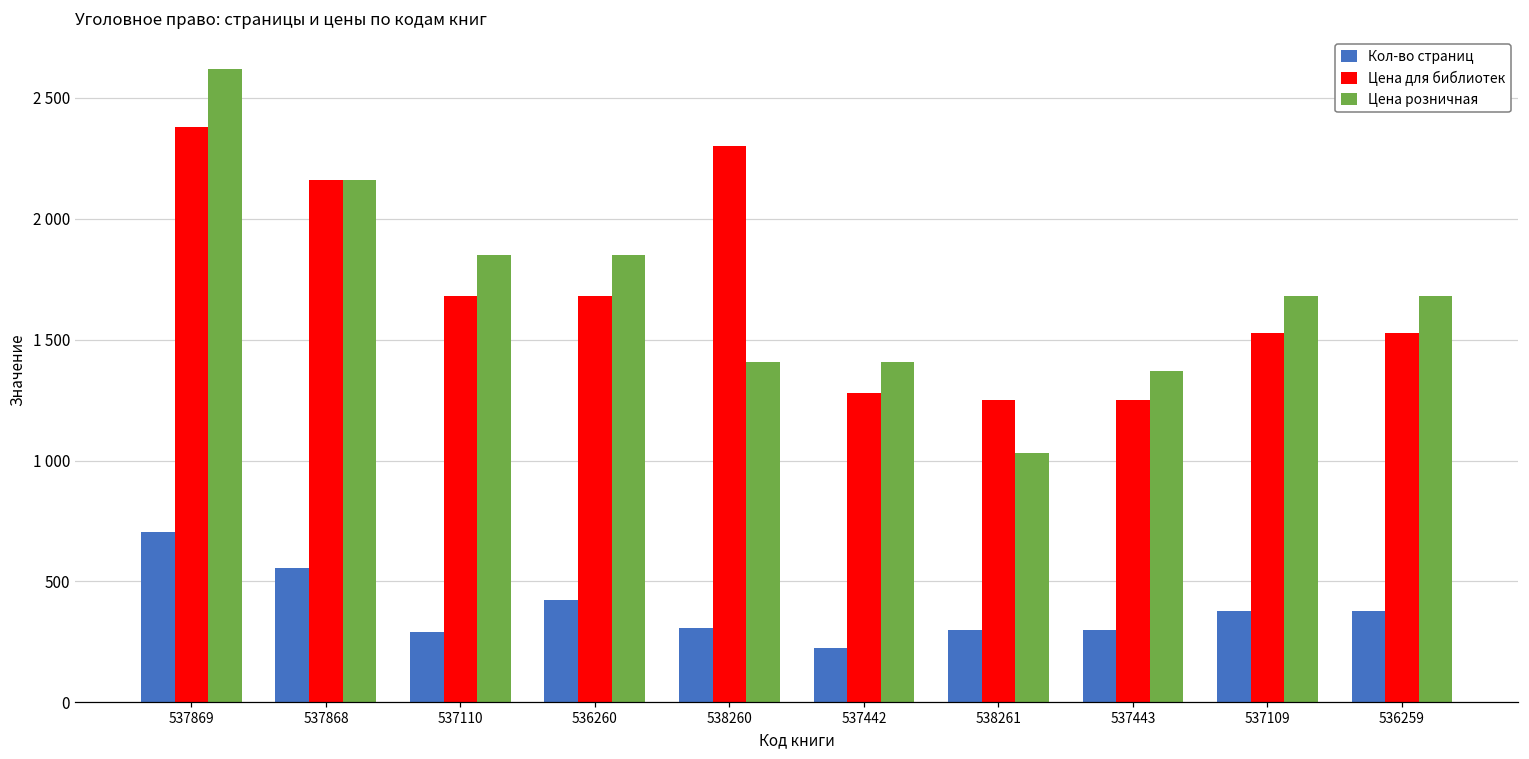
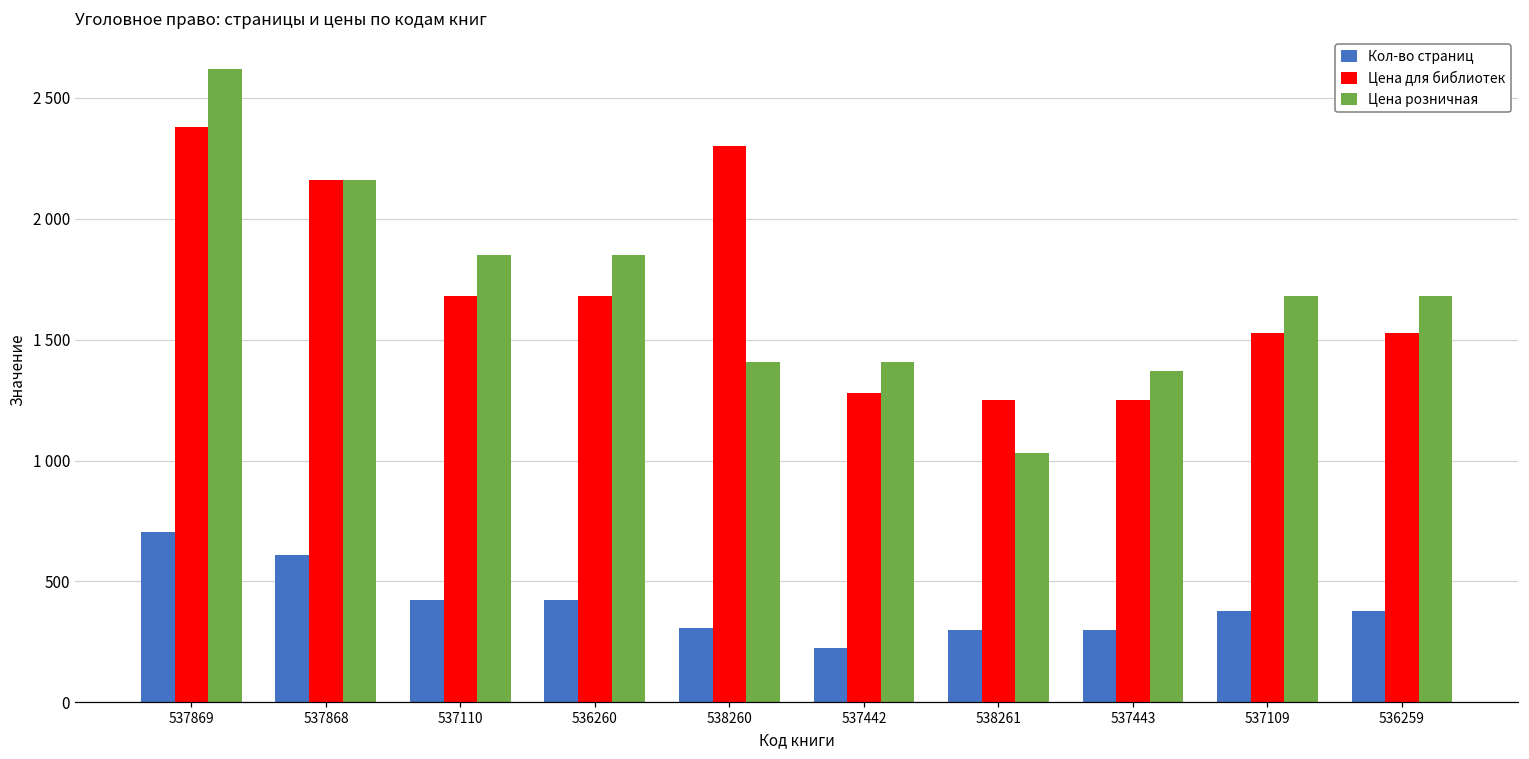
Кол-во страниц, 537868: 560 -> 610
Кол-во страниц, 537110: 290 -> 420
